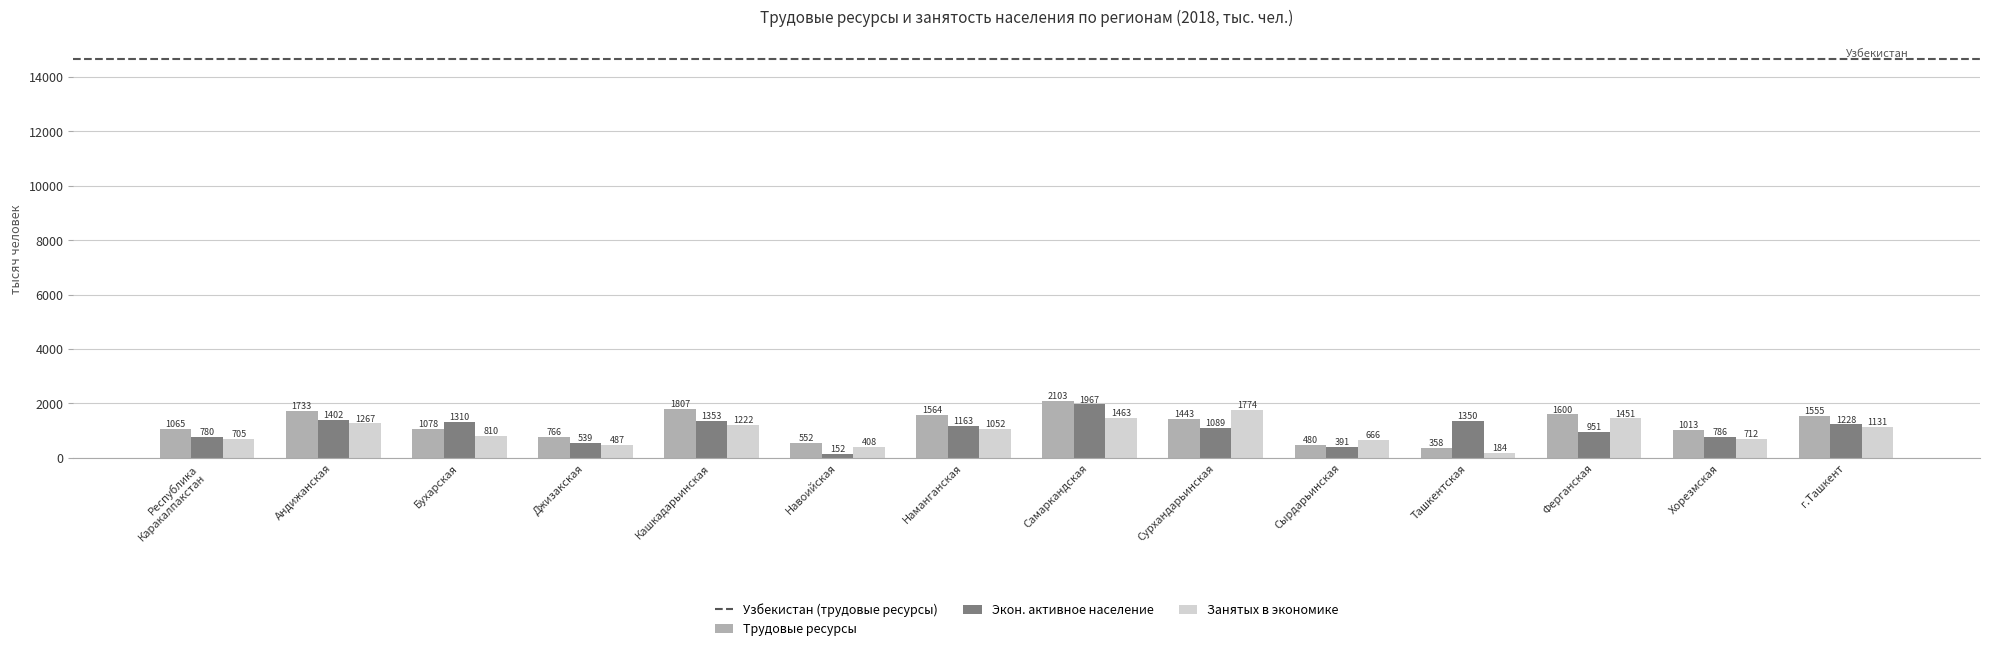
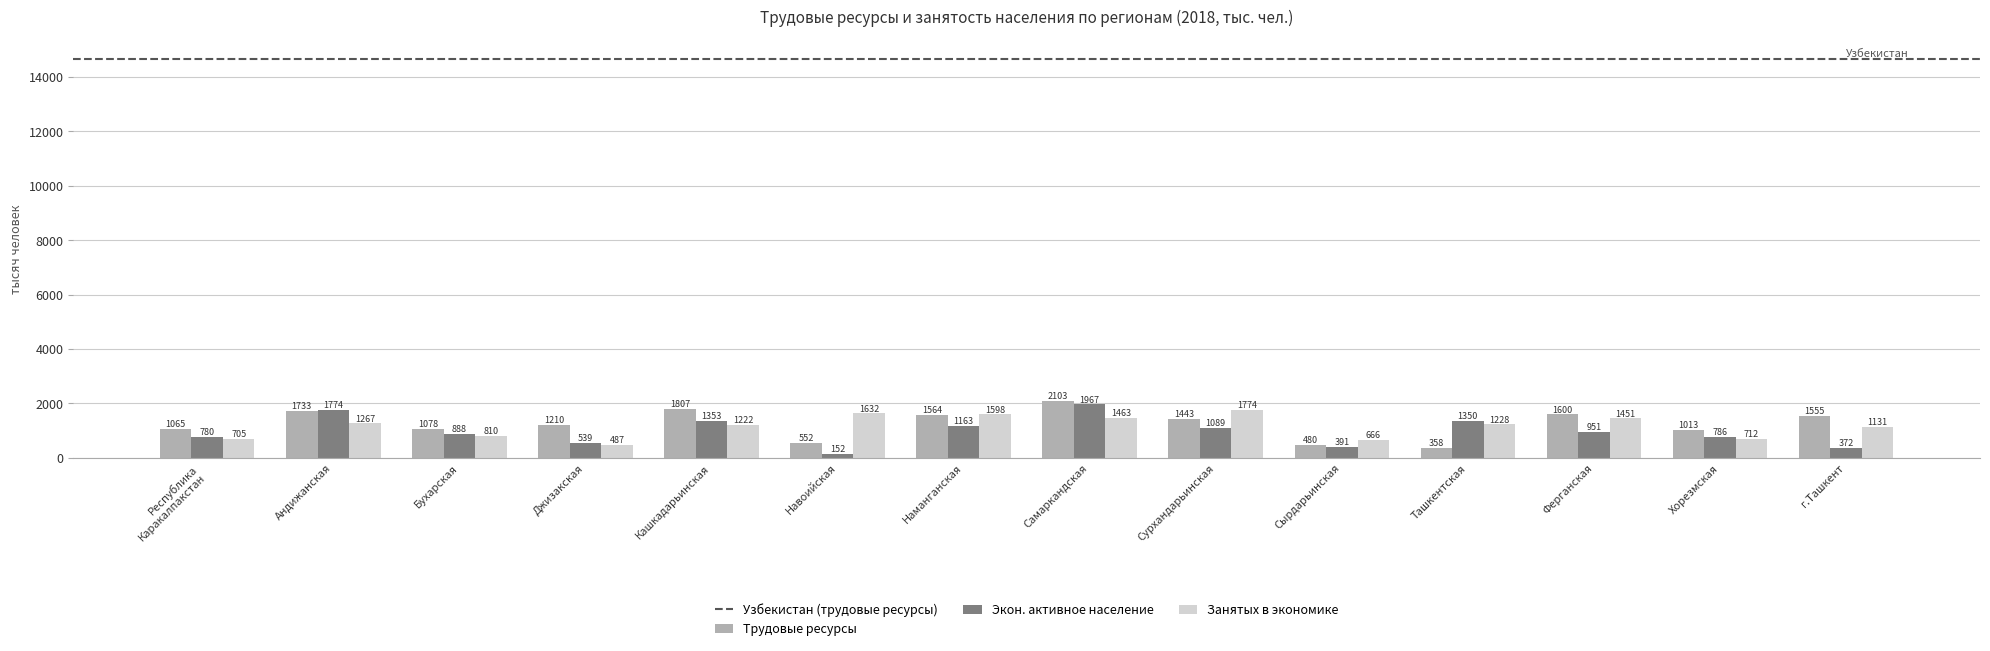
Экон. активное население, Андижанская: 1402 -> 1774
Экон. активное население, Бухарская: 1310 -> 888
Трудовые ресурсы, Джизакская: 766 -> 1210
Занятых в экономике, Навоийская: 408 -> 1632
Занятых в экономике, Наманганская: 1052 -> 1598
Занятых в экономике, Ташкентская: 184 -> 1228
Экон. активное население, г.Ташкент: 1228 -> 372
